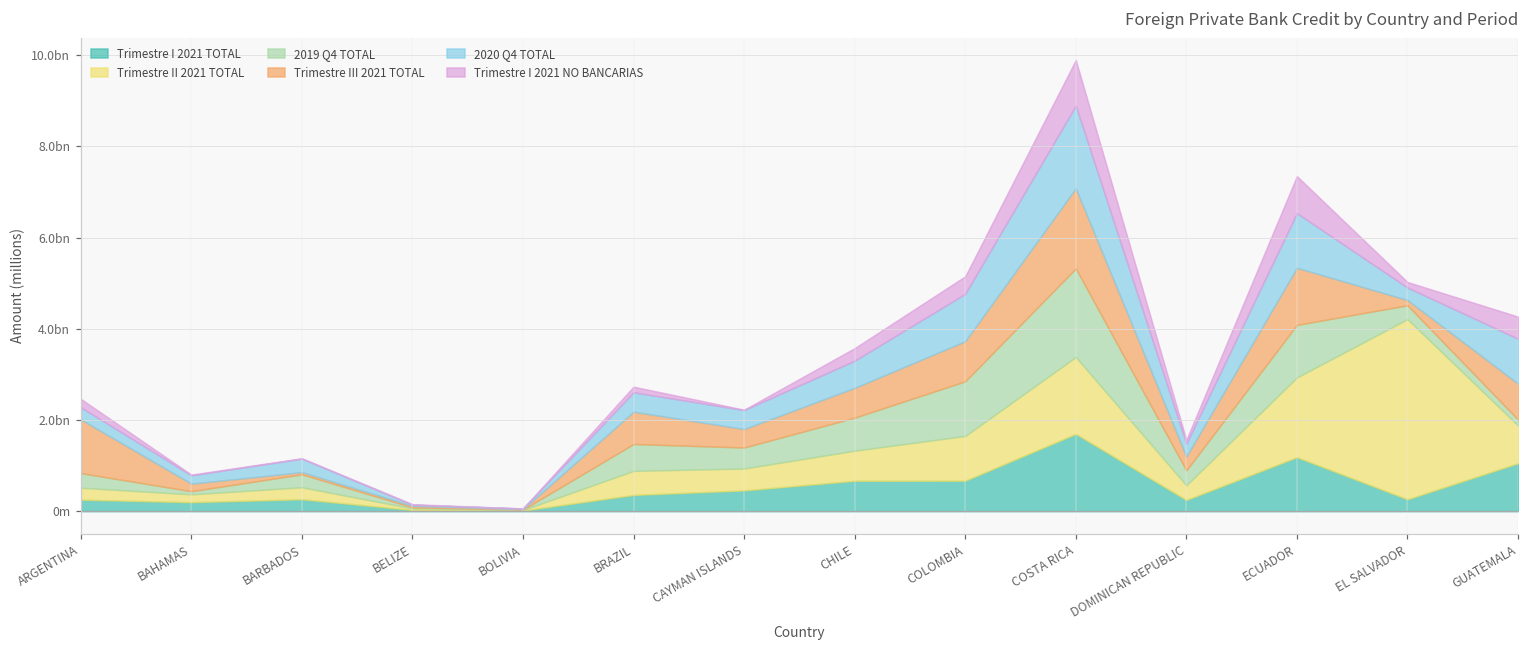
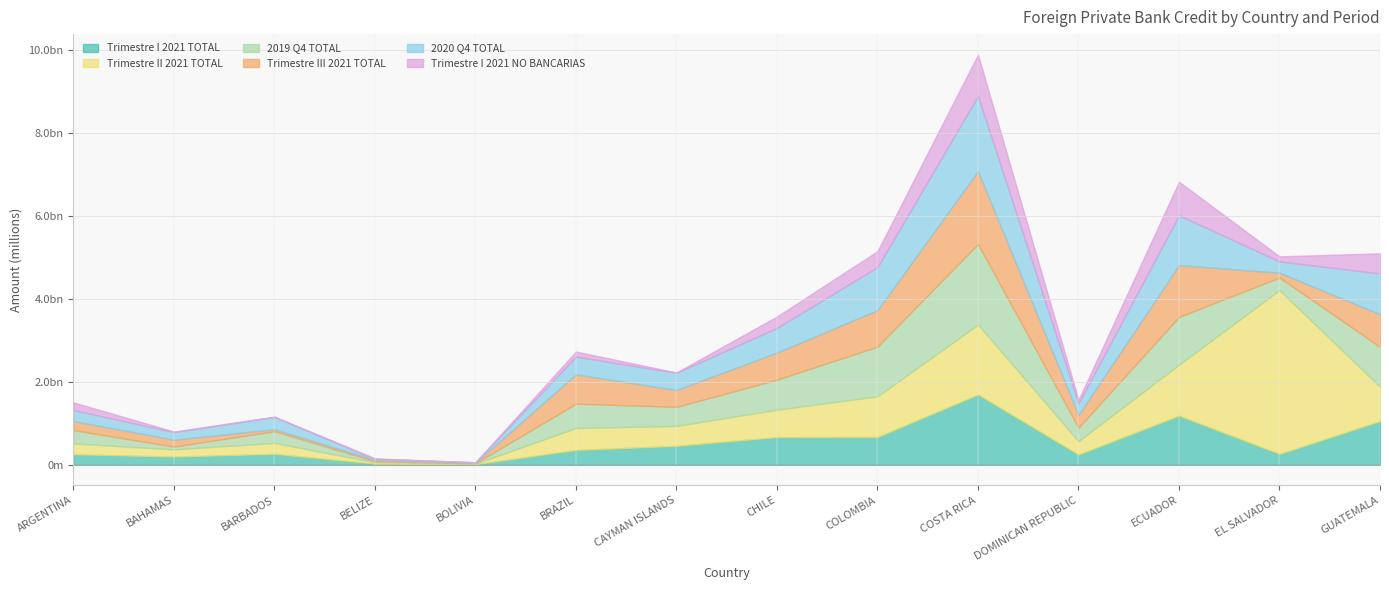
Trimestre III 2021 TOTAL, ARGENTINA: 1200000000 -> 200000000
Trimestre II 2021 TOTAL, ECUADOR: 1800000000 -> 1200000000
2019 Q4 TOTAL, GUATEMALA: 100000000 -> 1000000000
